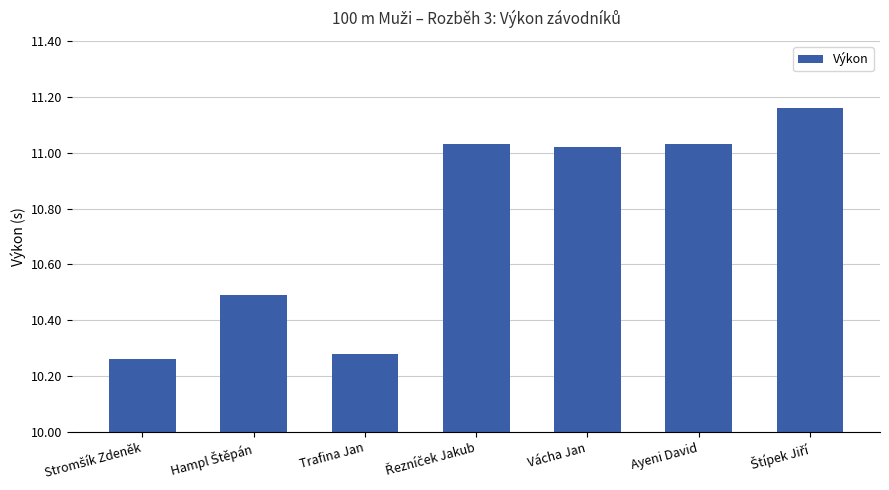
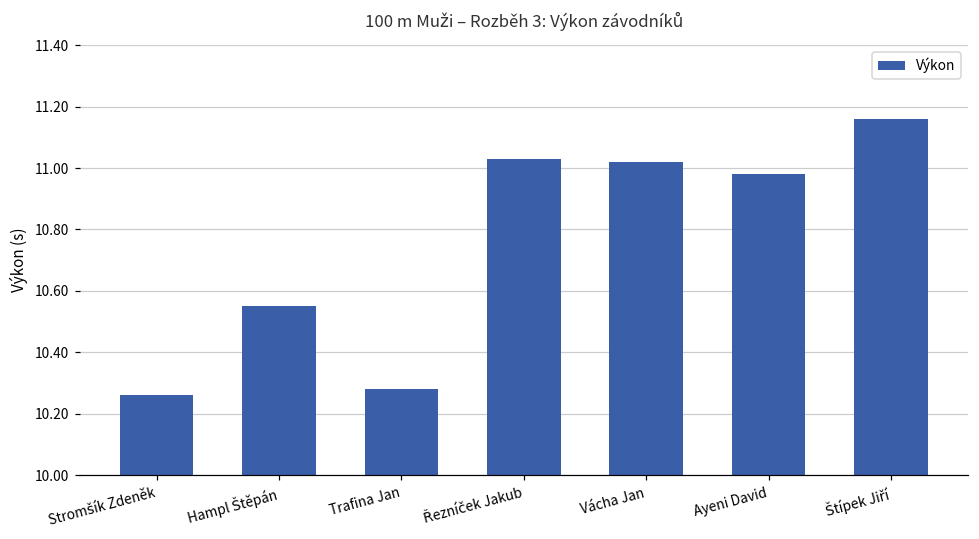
Hampl Štěpán: 10.49 -> 10.55
Ayeni David: 11.03 -> 10.98
